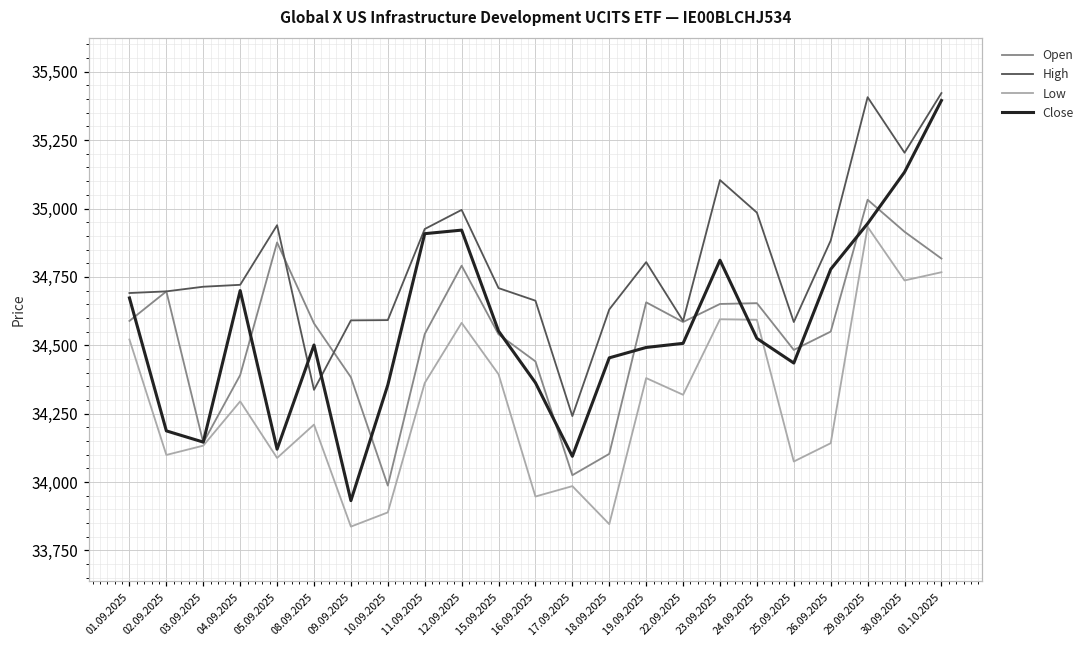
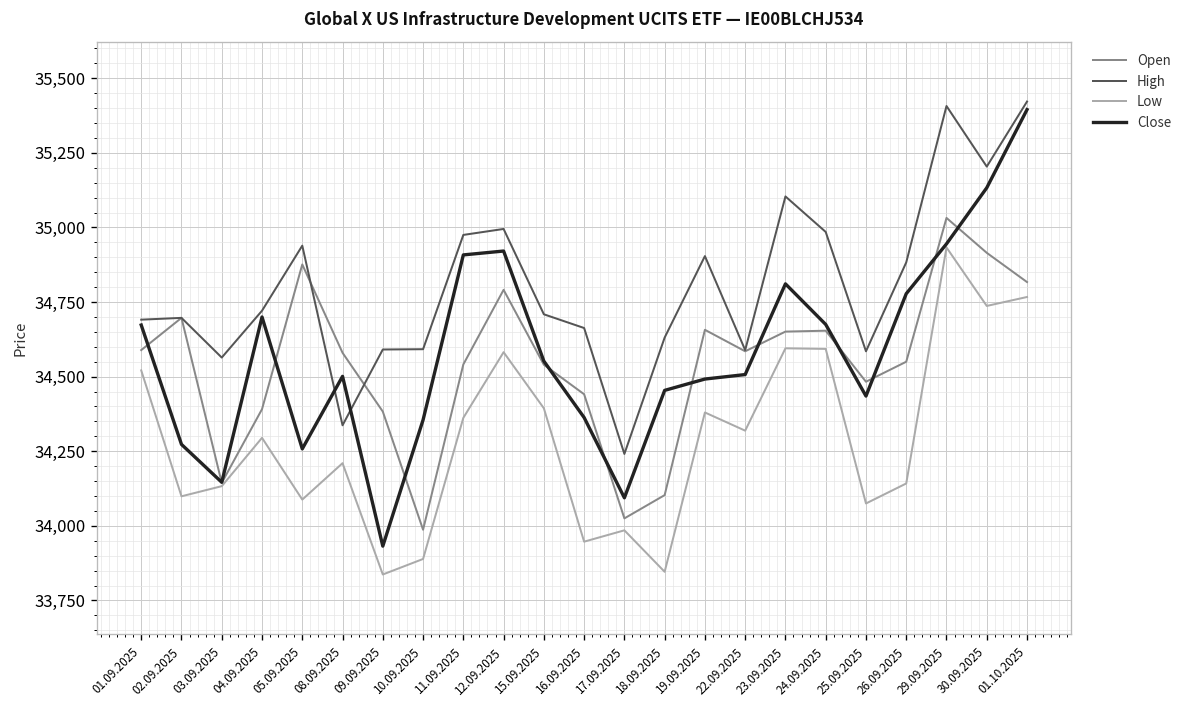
Close, 02.09.2025: 34,190 -> 34,270
High, 03.09.2025: 34,710 -> 34,560
Close, 05.09.2025: 34,120 -> 34,260
High, 11.09.2025: 34,930 -> 34,980
High, 19.09.2025: 34,800 -> 34,900
Close, 24.09.2025: 34,530 -> 34,680
